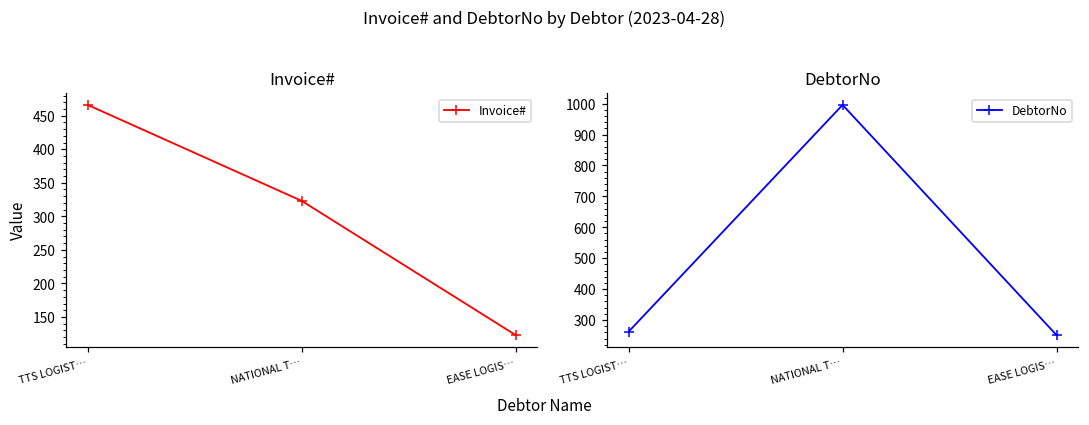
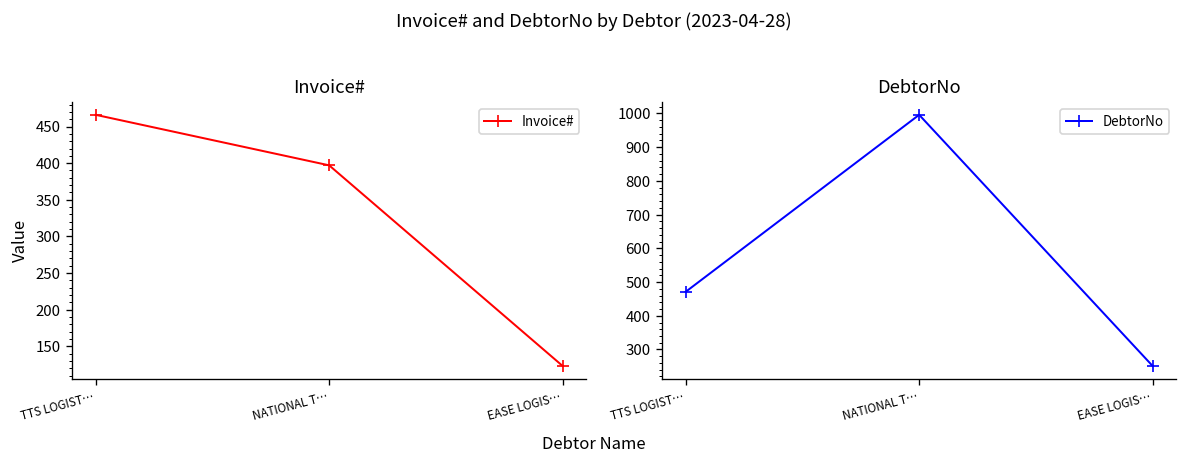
Invoice#, NATIONAL T…: 320 -> 400
DebtorNo, TTS LOGIST…: 260 -> 470
